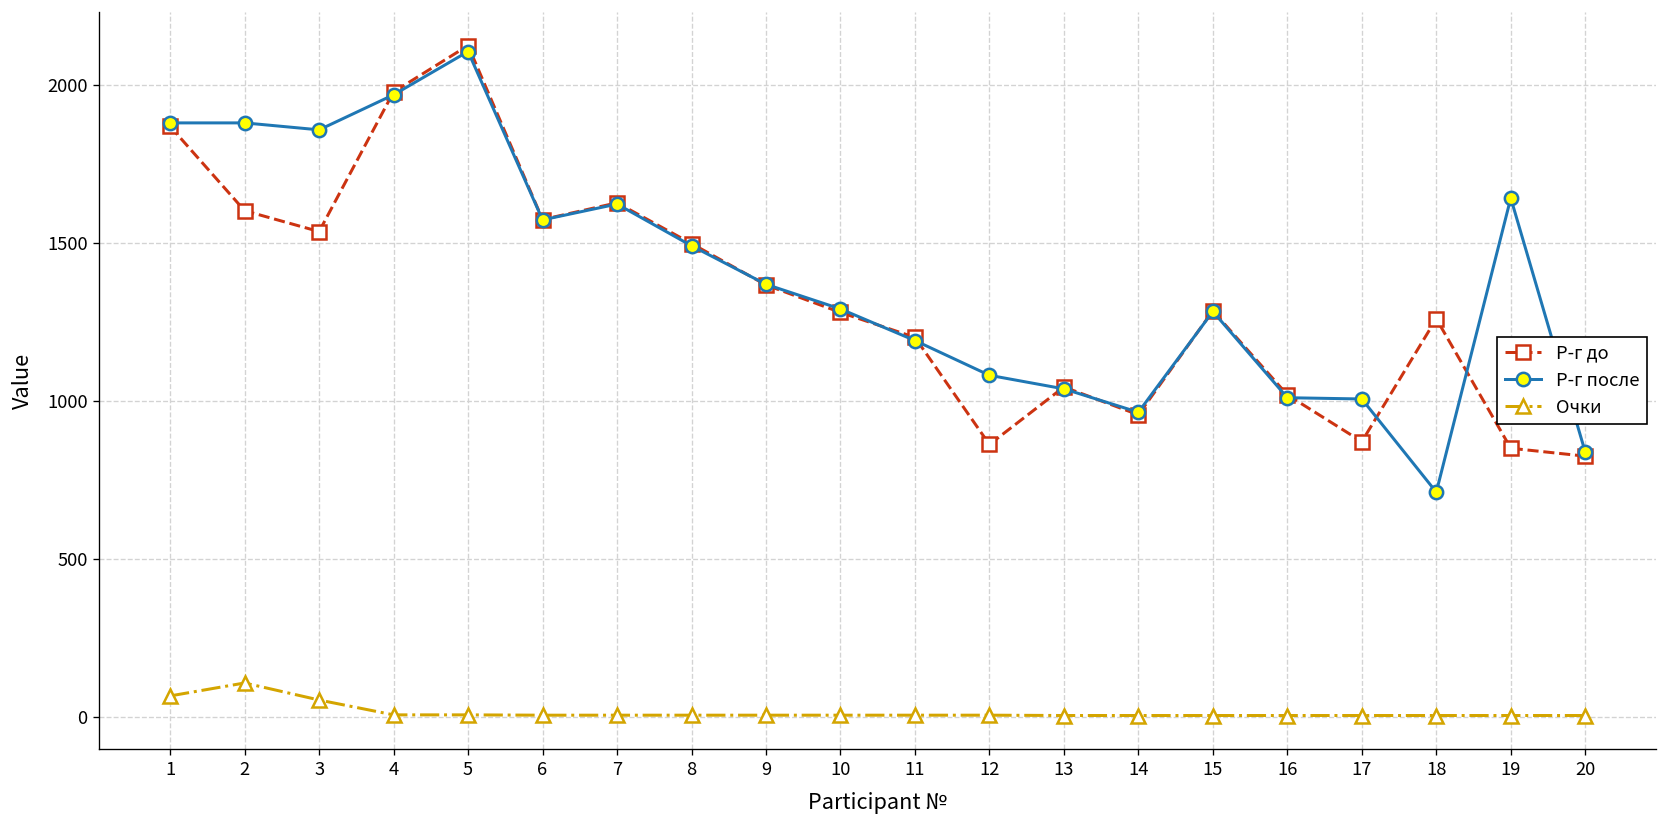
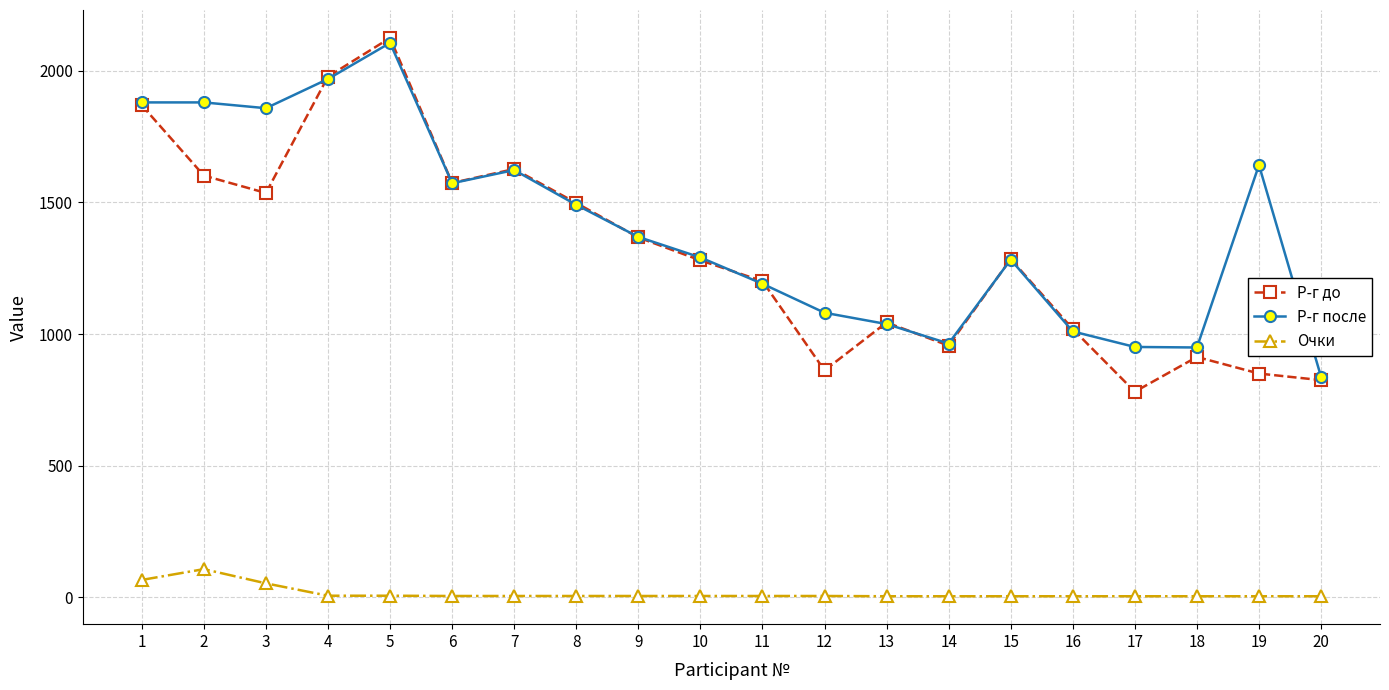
Р-г до, 17: 870 -> 780
Р-г после, 17: 1010 -> 950
Р-г до, 18: 1260 -> 910
Р-г после, 18: 710 -> 950
